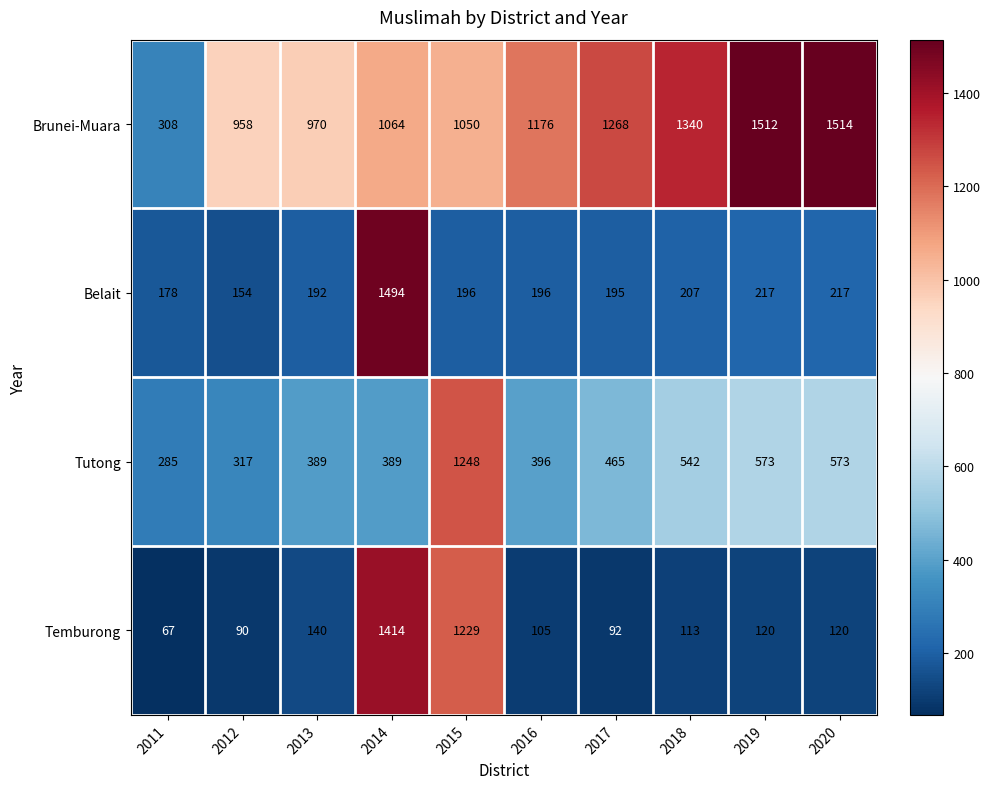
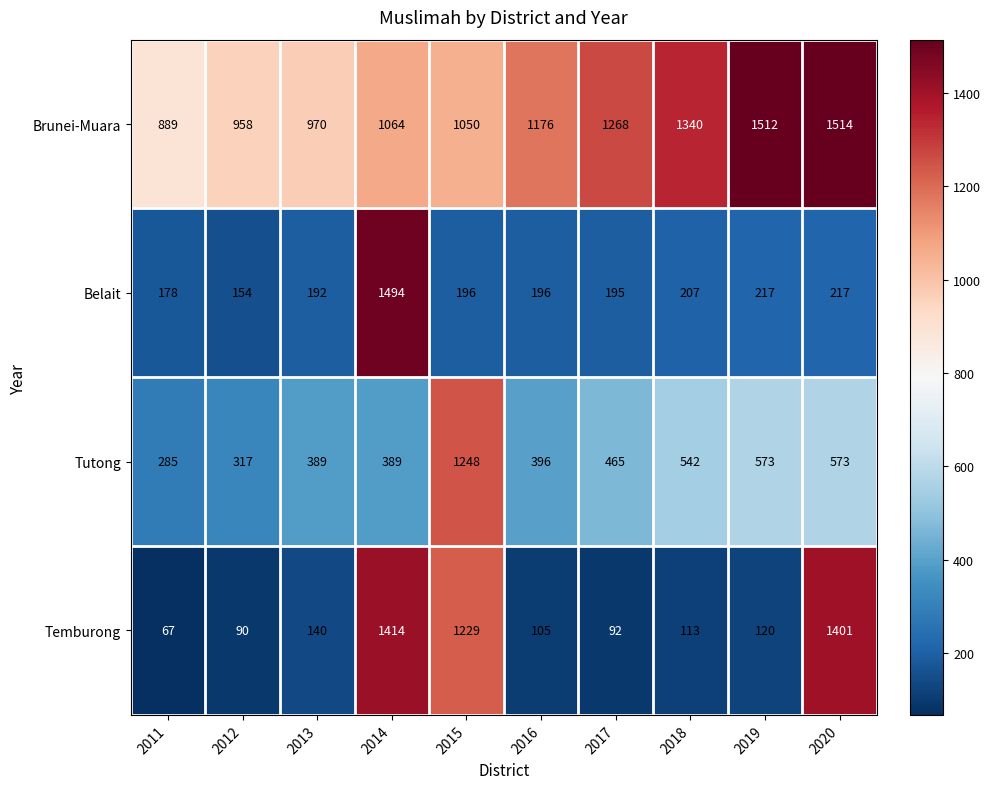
Brunei-Muara, 2011: 308 -> 889
Temburong, 2020: 120 -> 1401
